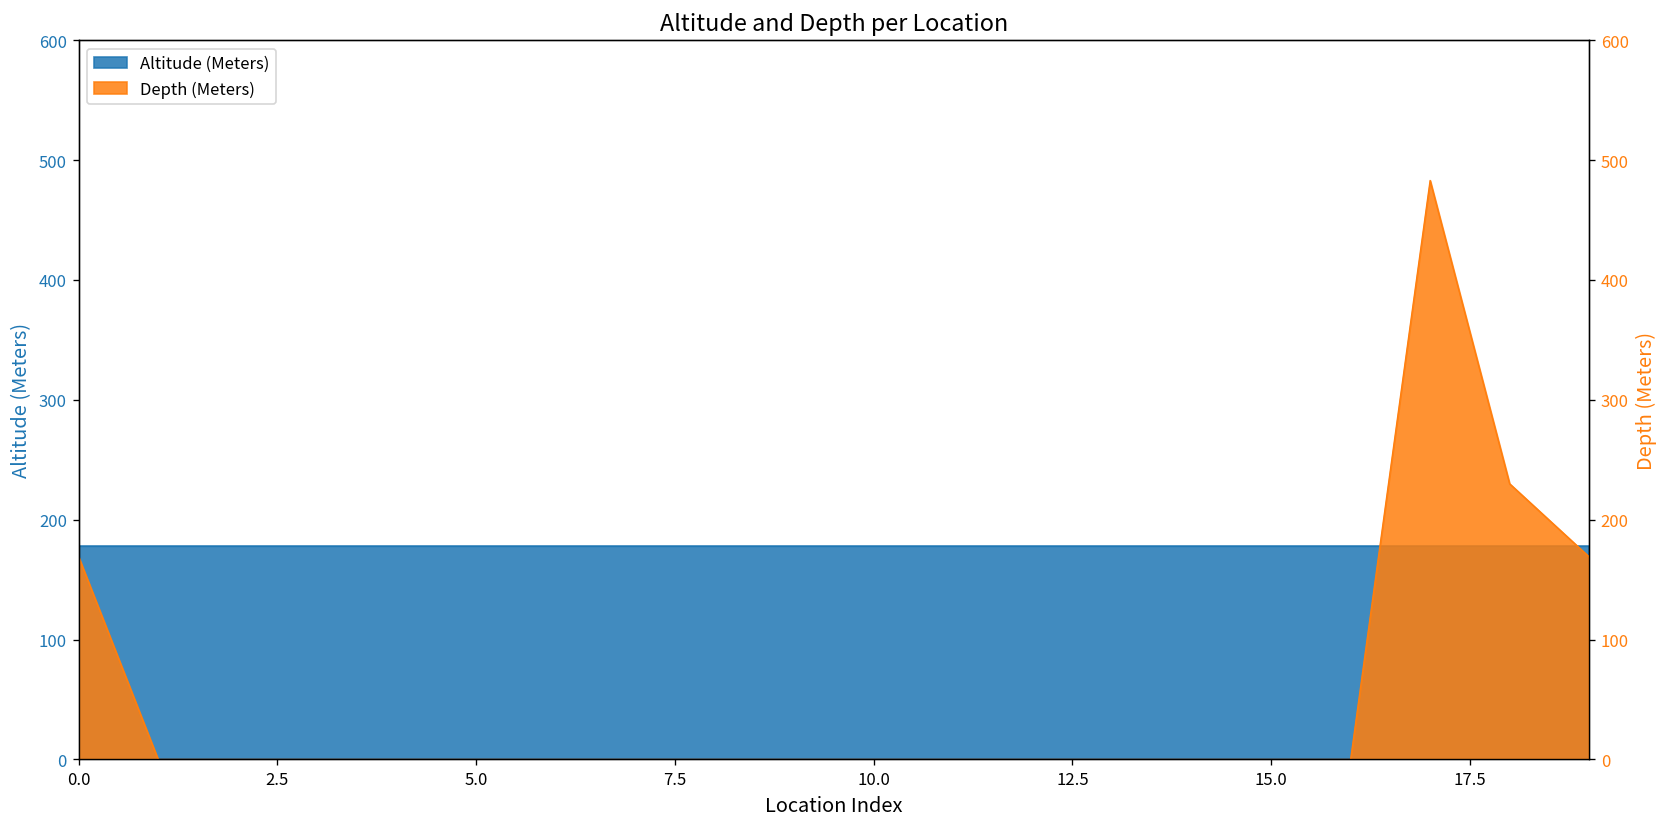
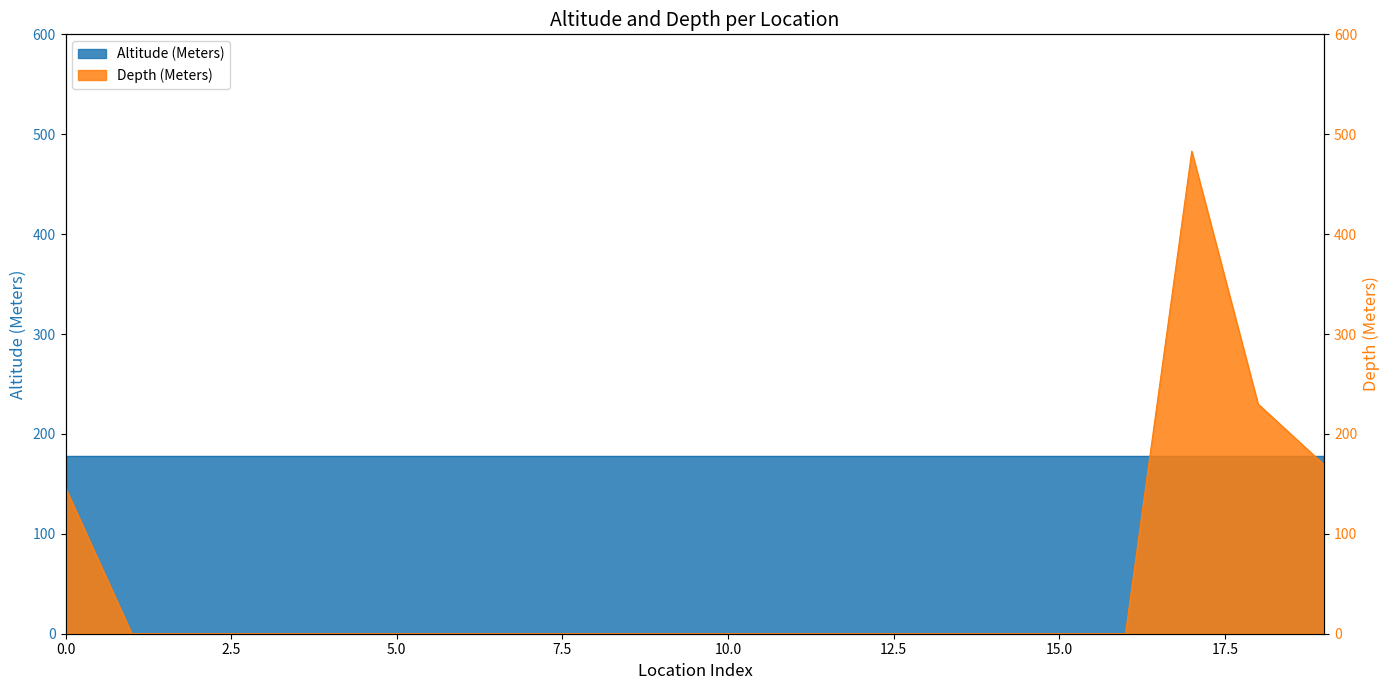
Depth (Meters), 0.0: 170 -> 150
